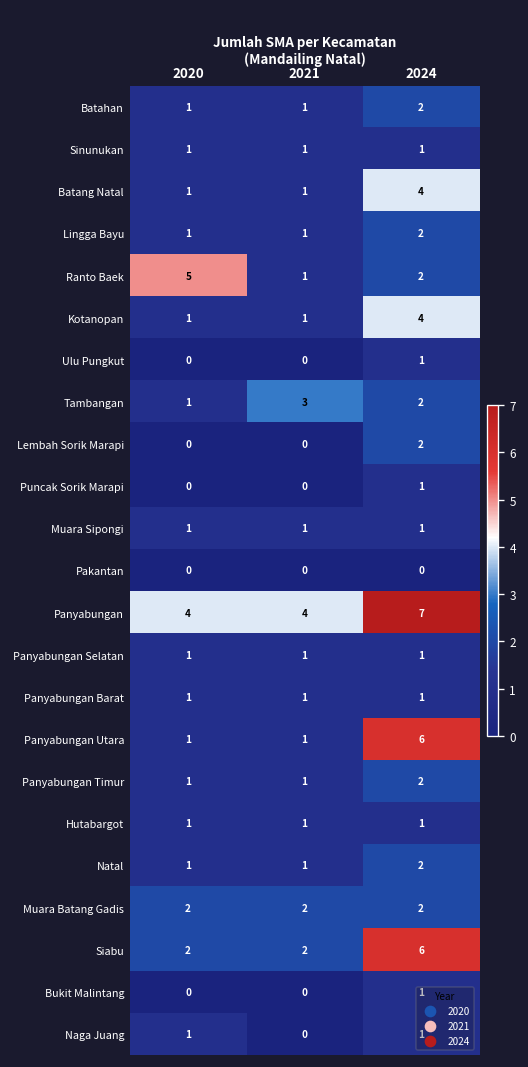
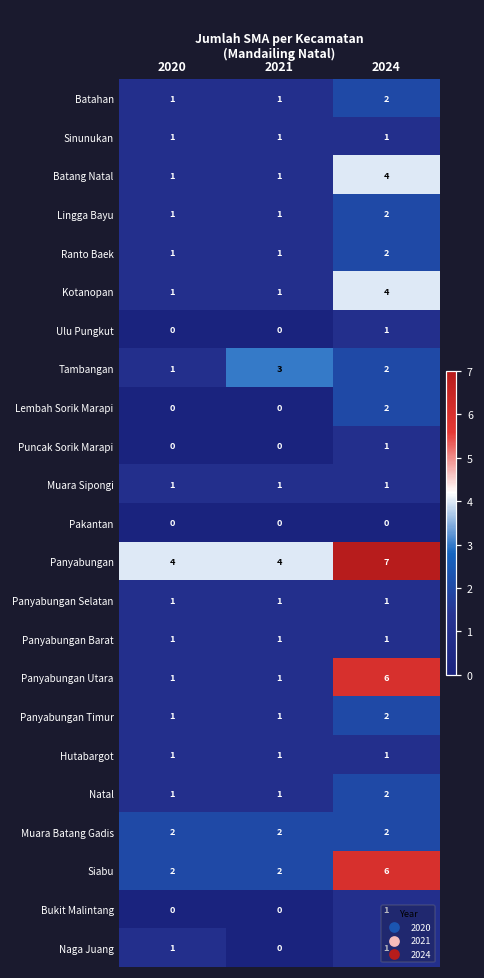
Ranto Baek, 2020: 5 -> 1
